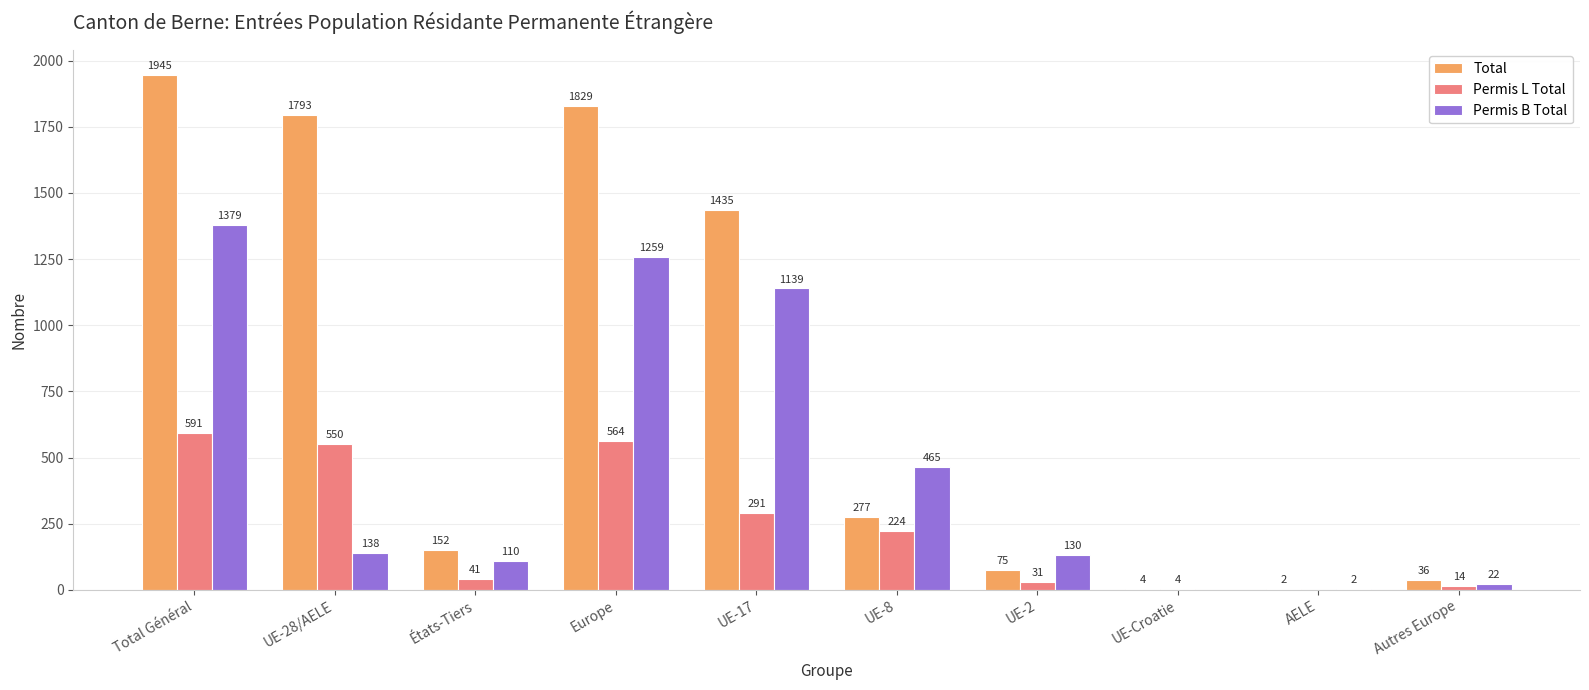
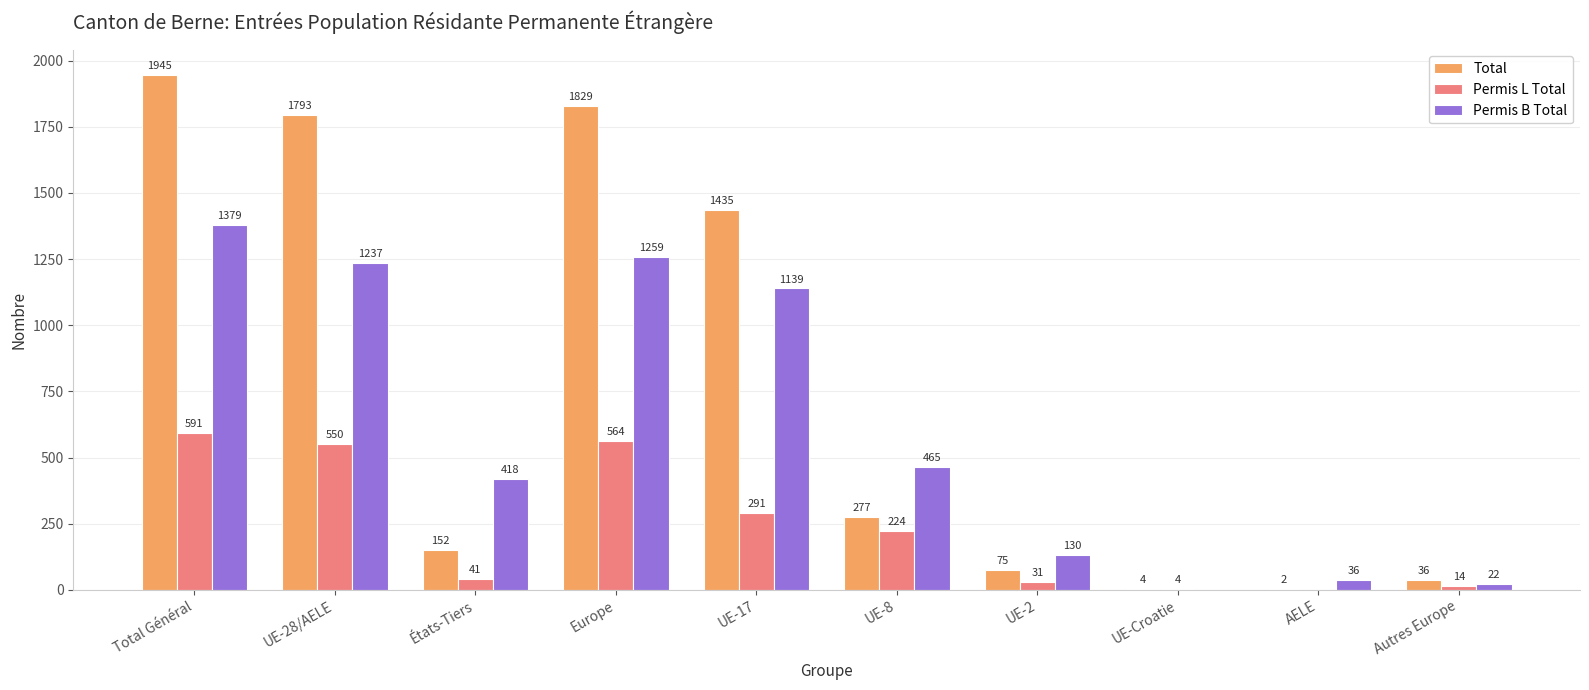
Permis B Total, UE-28/AELE: 138 -> 1237
Permis B Total, États-Tiers: 110 -> 418
Permis B Total, AELE: 2 -> 36
